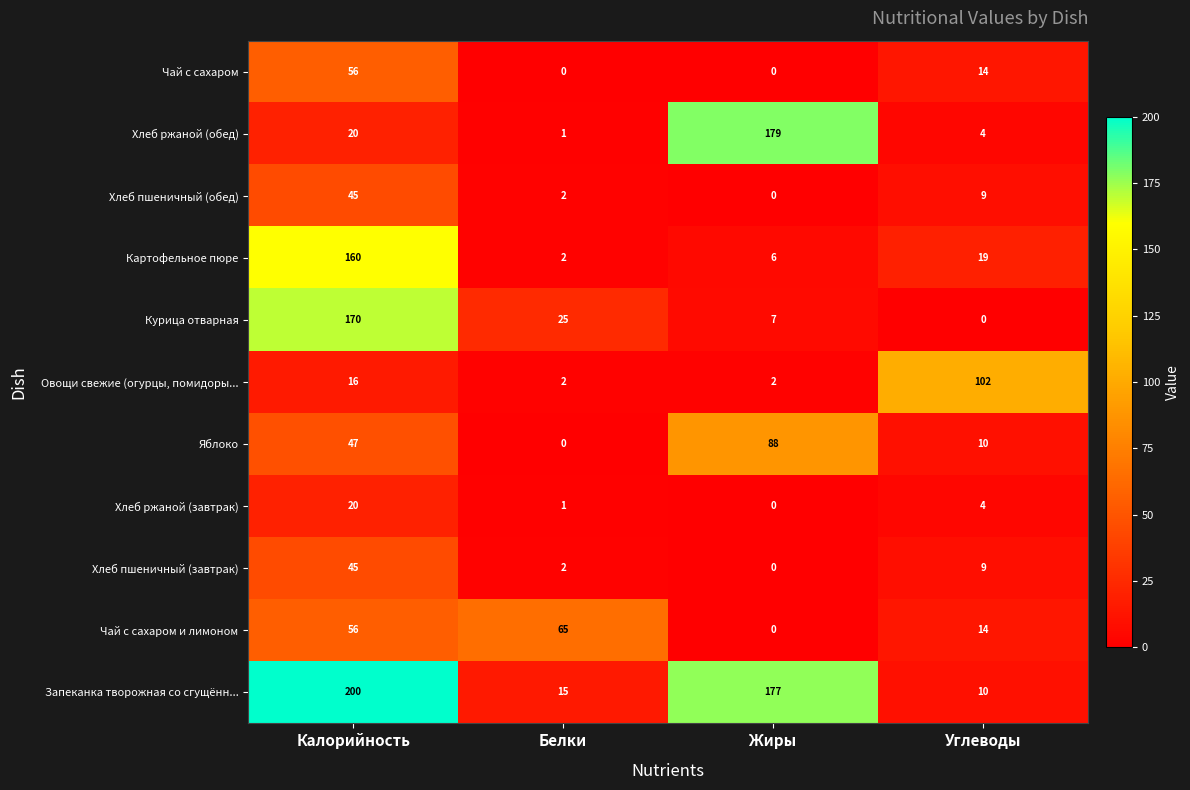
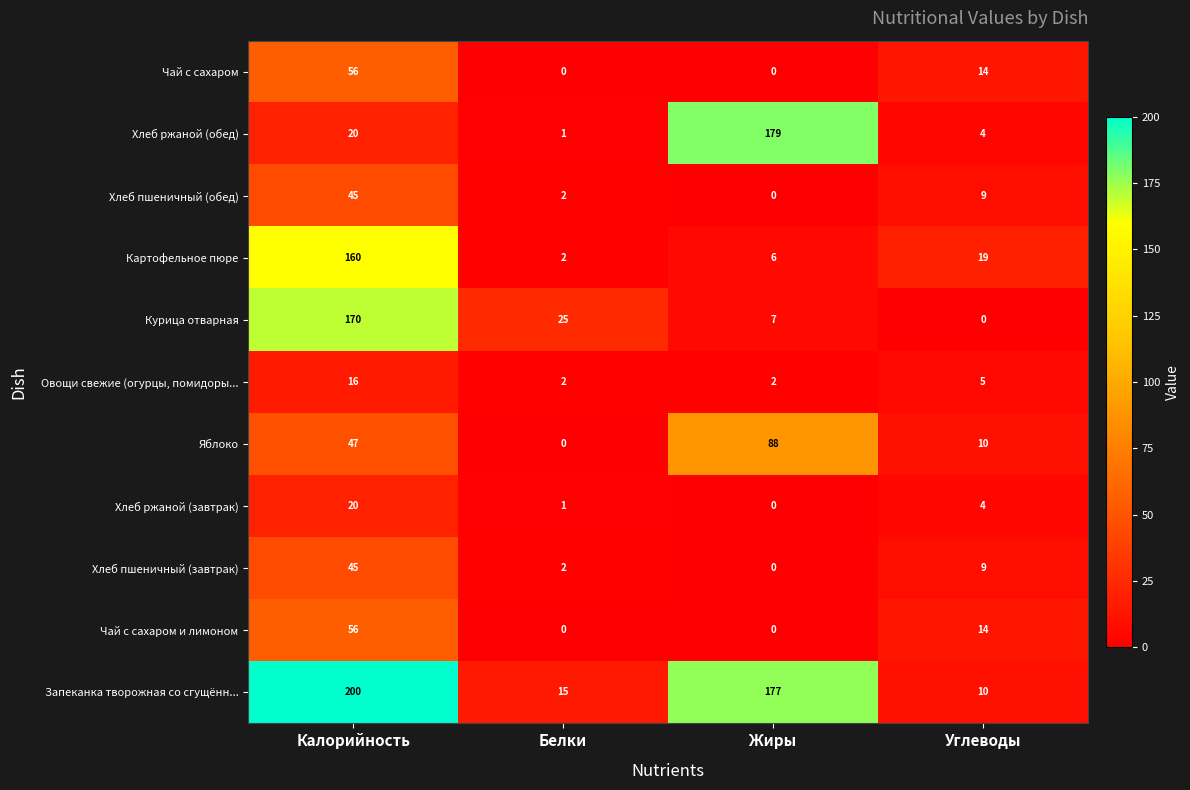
Овощи свежие (огурцы, помидоры..., Углеводы: 102 -> 5
Чай с сахаром и лимоном, Белки: 65 -> 0
